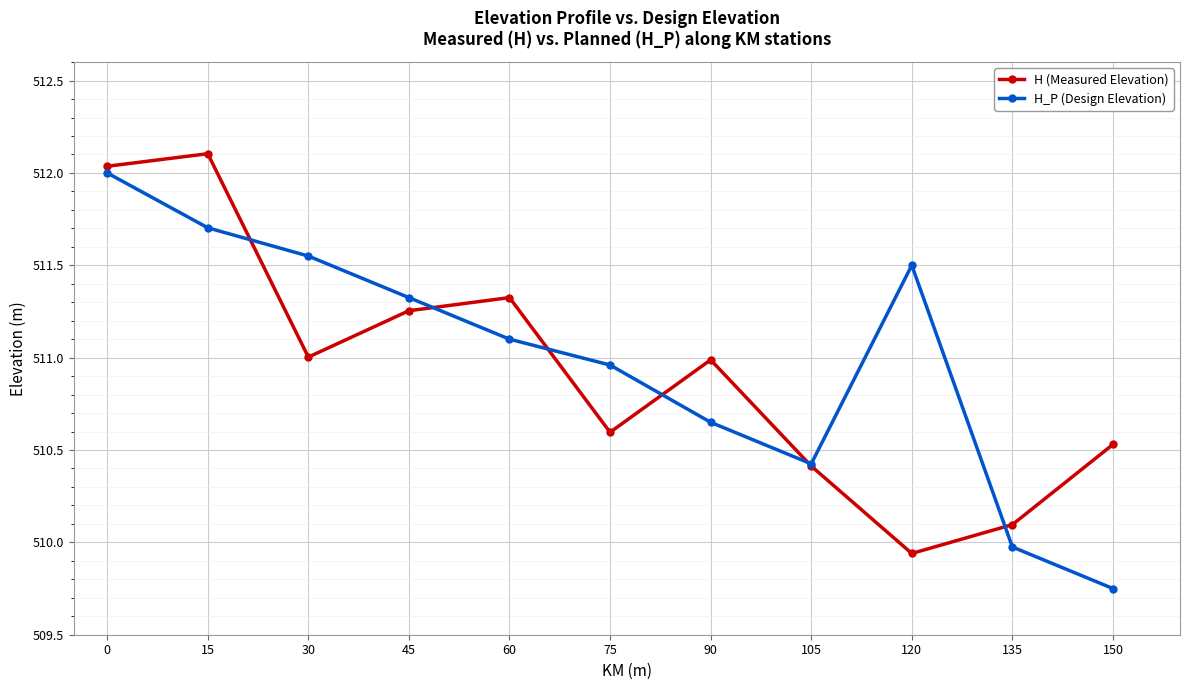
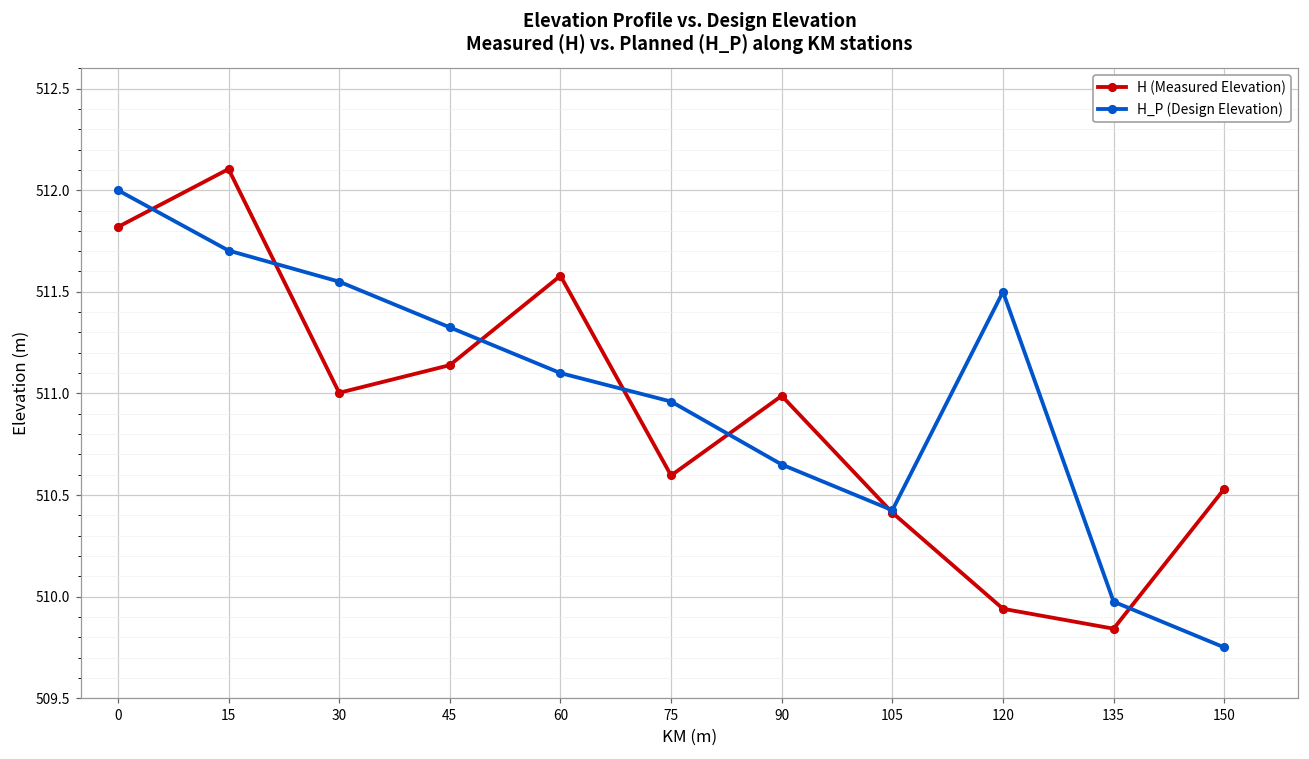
H (Measured Elevation), 0: 512.04 -> 511.82
H (Measured Elevation), 45: 511.25 -> 511.14
H (Measured Elevation), 60: 511.33 -> 511.58
H (Measured Elevation), 135: 510.10 -> 509.84
